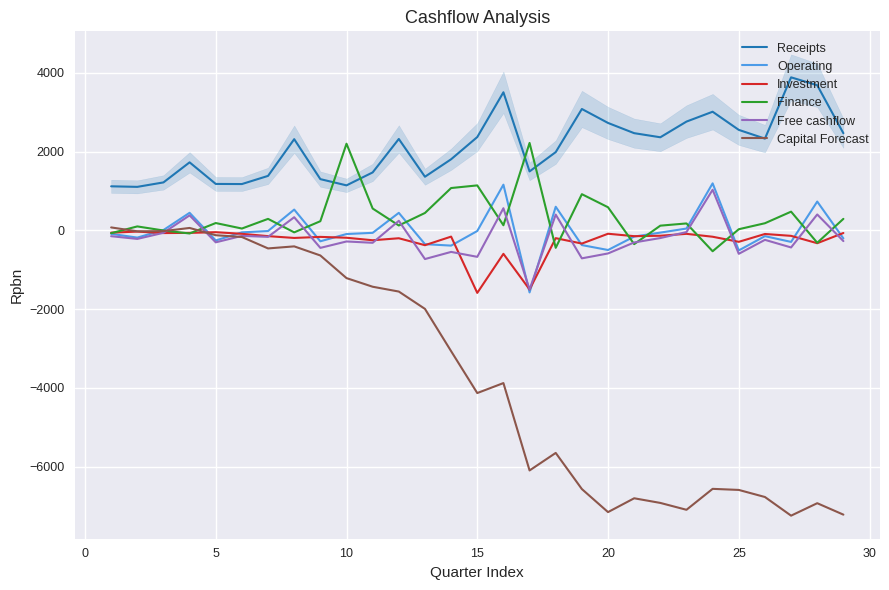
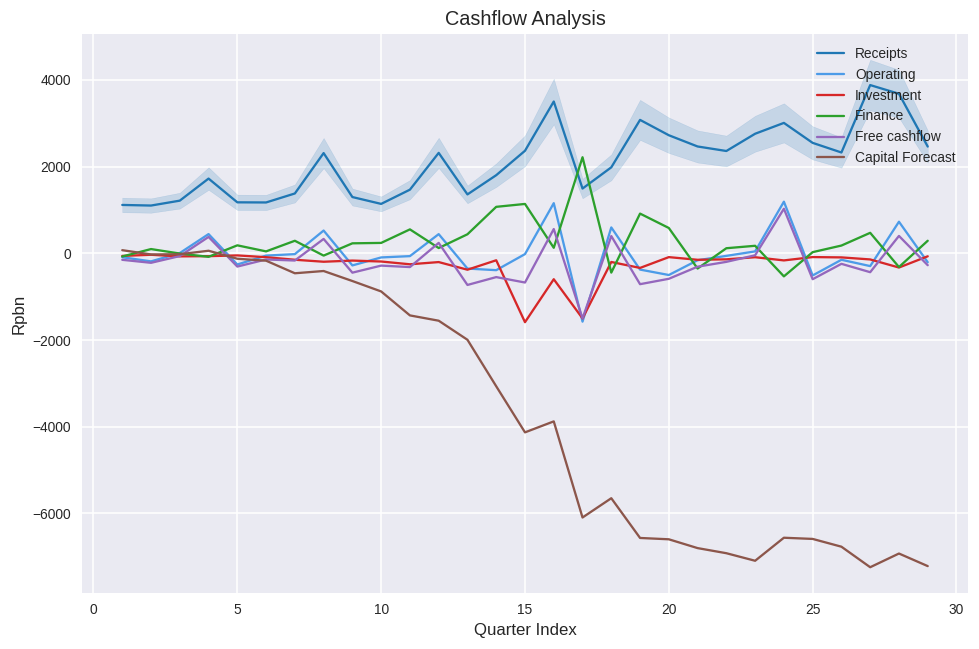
Finance, 10: 2200 -> 200
Capital Forecast, 10: -1200 -> -900
Capital Forecast, 20: -7200 -> -6600
Investment, 25: -300 -> -100
